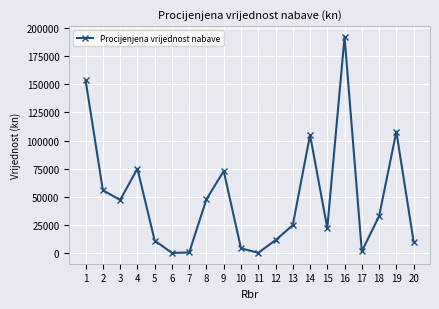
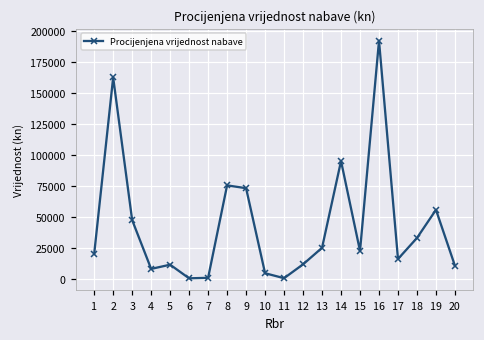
1: 153000 -> 20000
2: 56000 -> 162000
4: 75000 -> 8000
8: 48000 -> 75000
14: 105000 -> 95000
17: 2000 -> 16000
19: 108000 -> 56000
